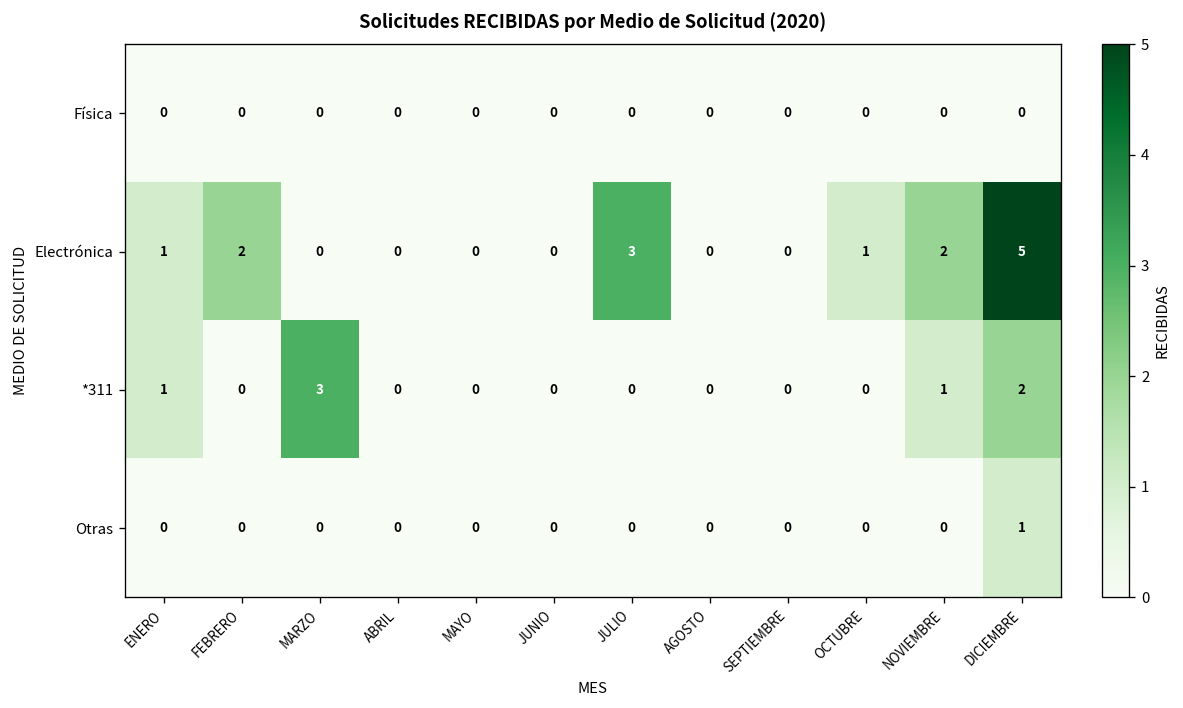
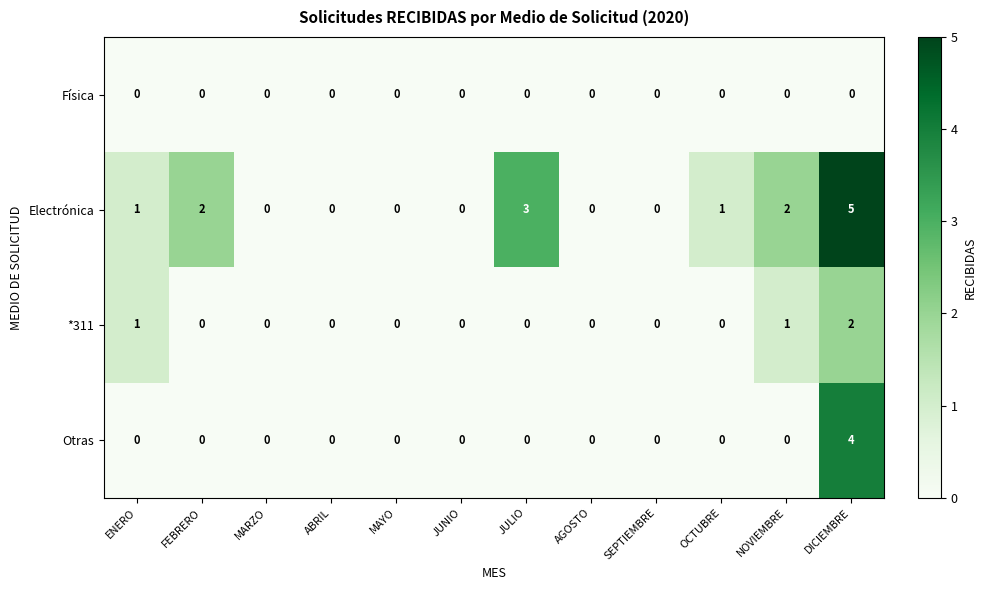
*311, MARZO: 3 -> 0
Otras, DICIEMBRE: 1 -> 4
